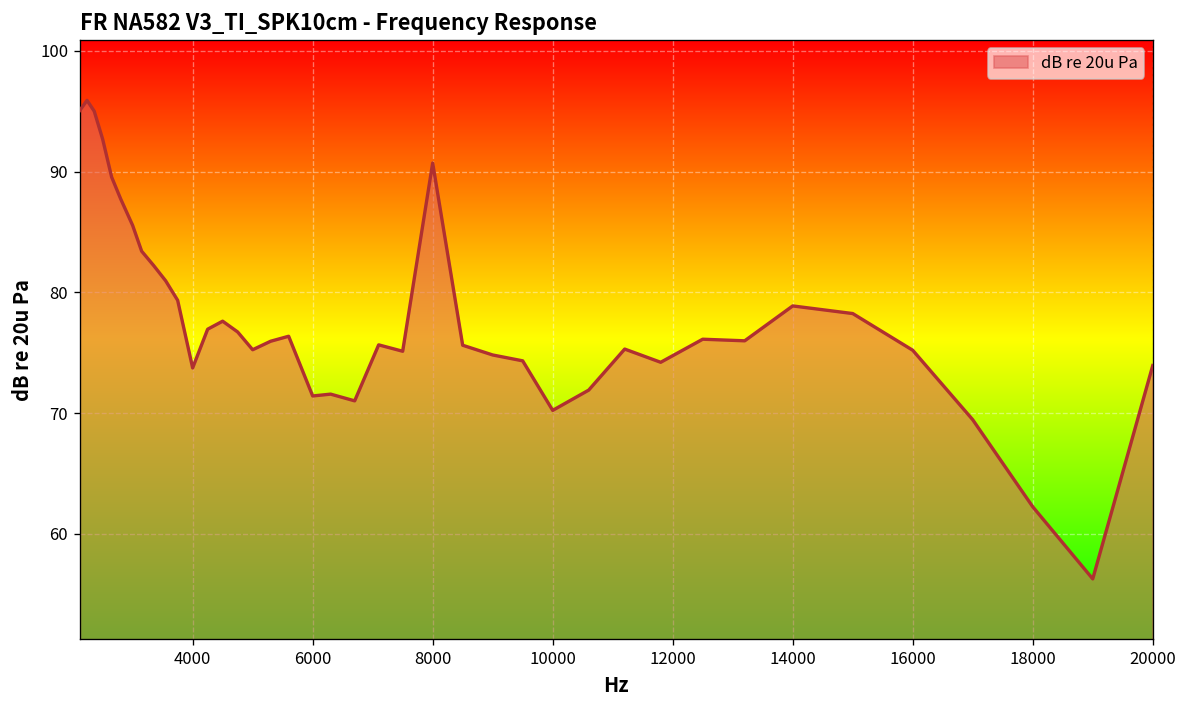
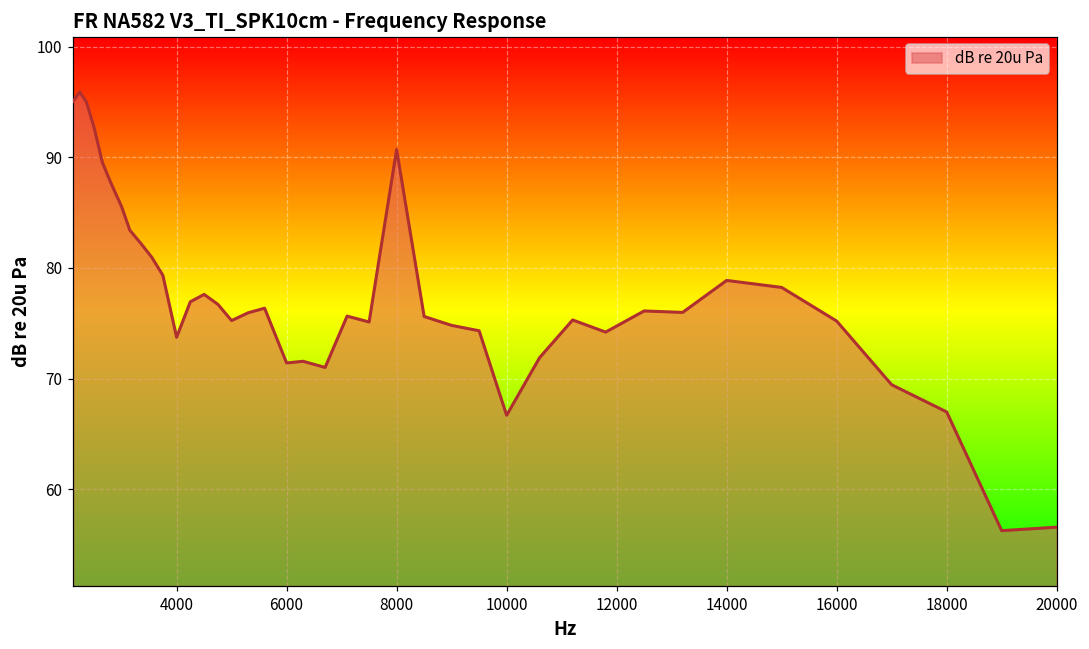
10000: 70.2 -> 66.7
18000: 62.2 -> 67.0
20000: 73.9 -> 56.6
